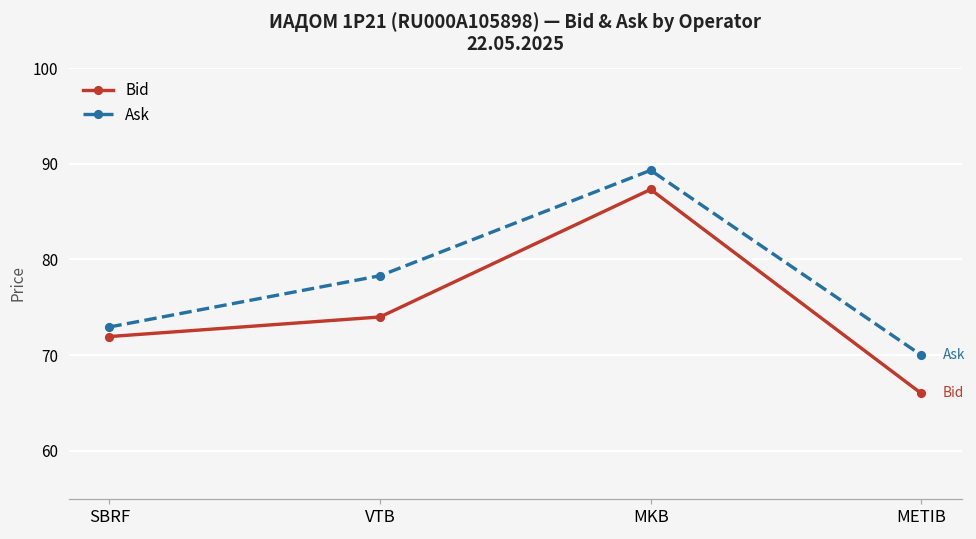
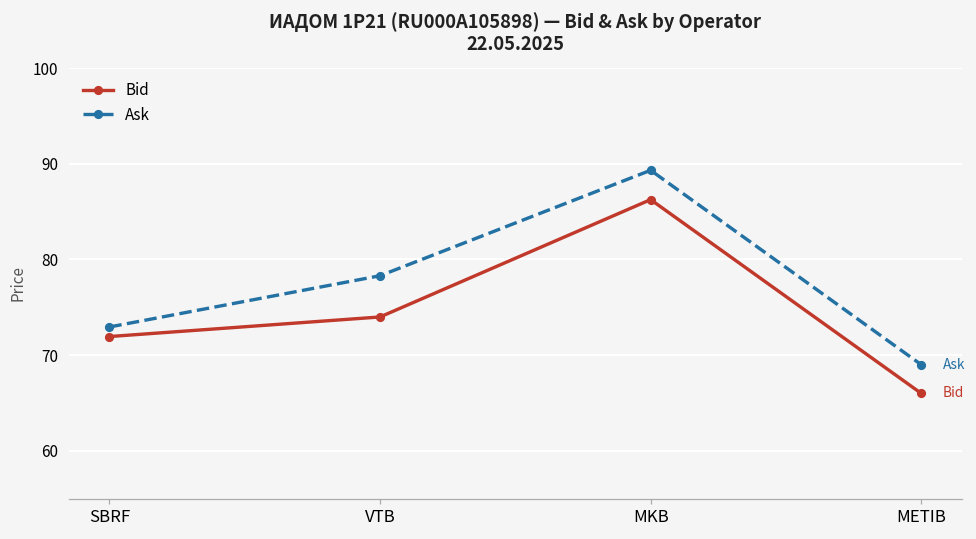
Bid, MKB: 87 -> 86
Ask, METIB: 70 -> 69
